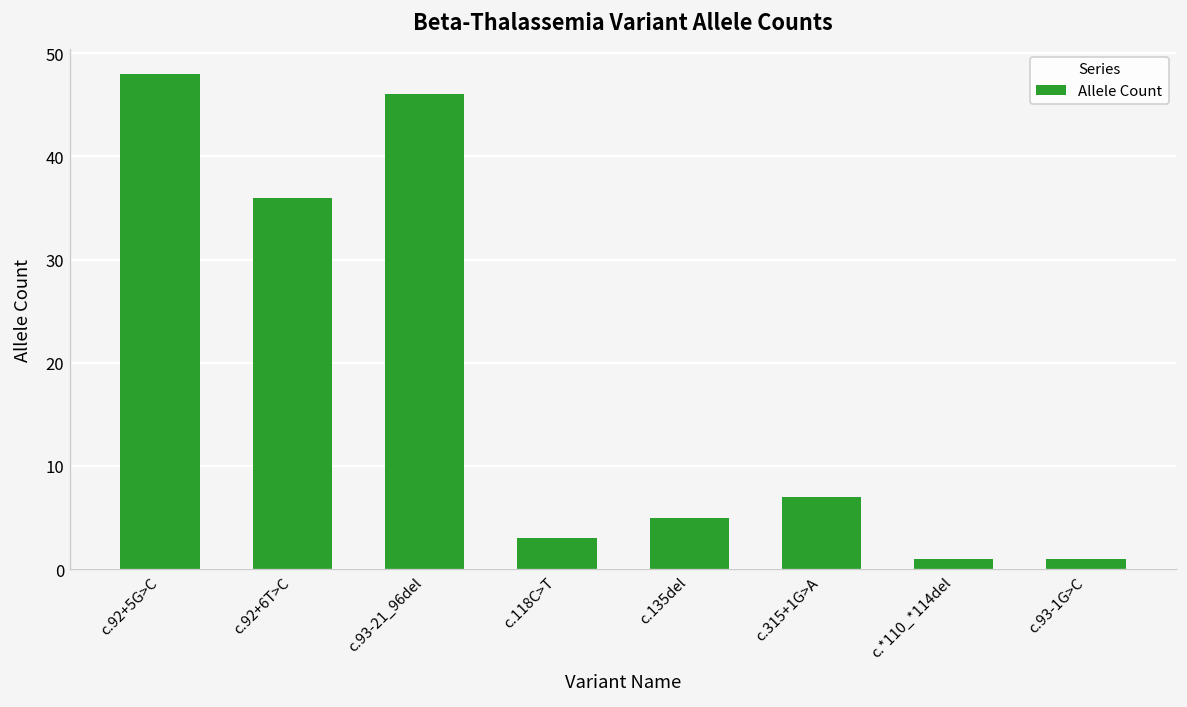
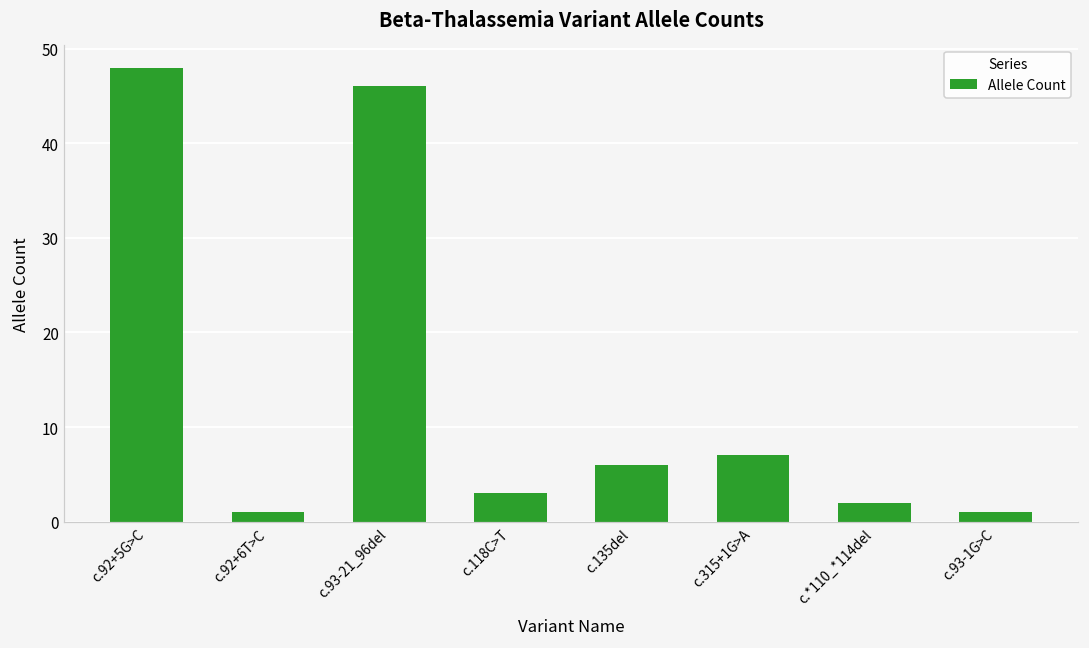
c.92+6T>C: 36 -> 1
c.135del: 5 -> 6
c.*110_*114del: 1 -> 2
